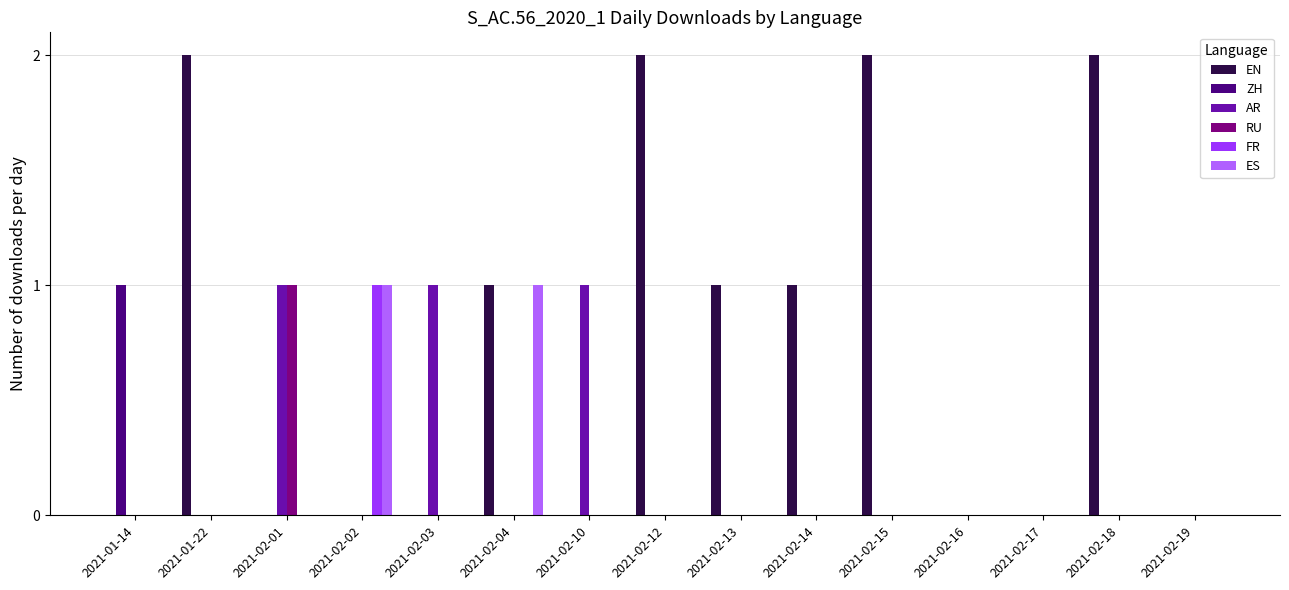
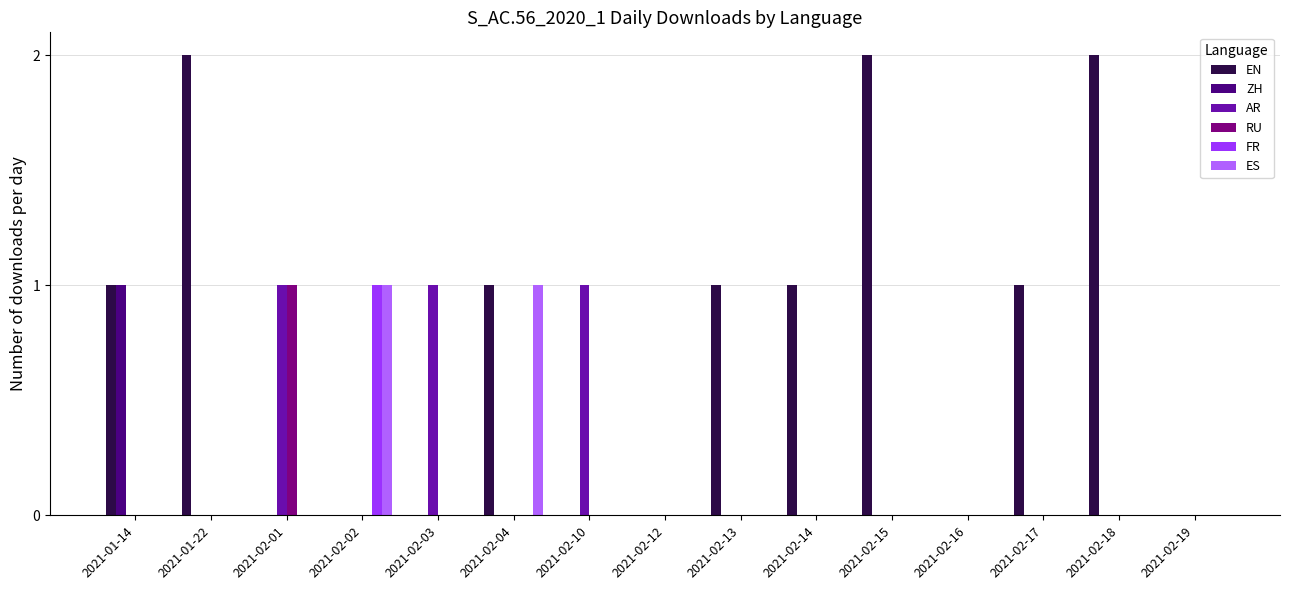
EN, 2021-01-14: 0 -> 1
EN, 2021-02-12: 2 -> 0
EN, 2021-02-17: 0 -> 1
